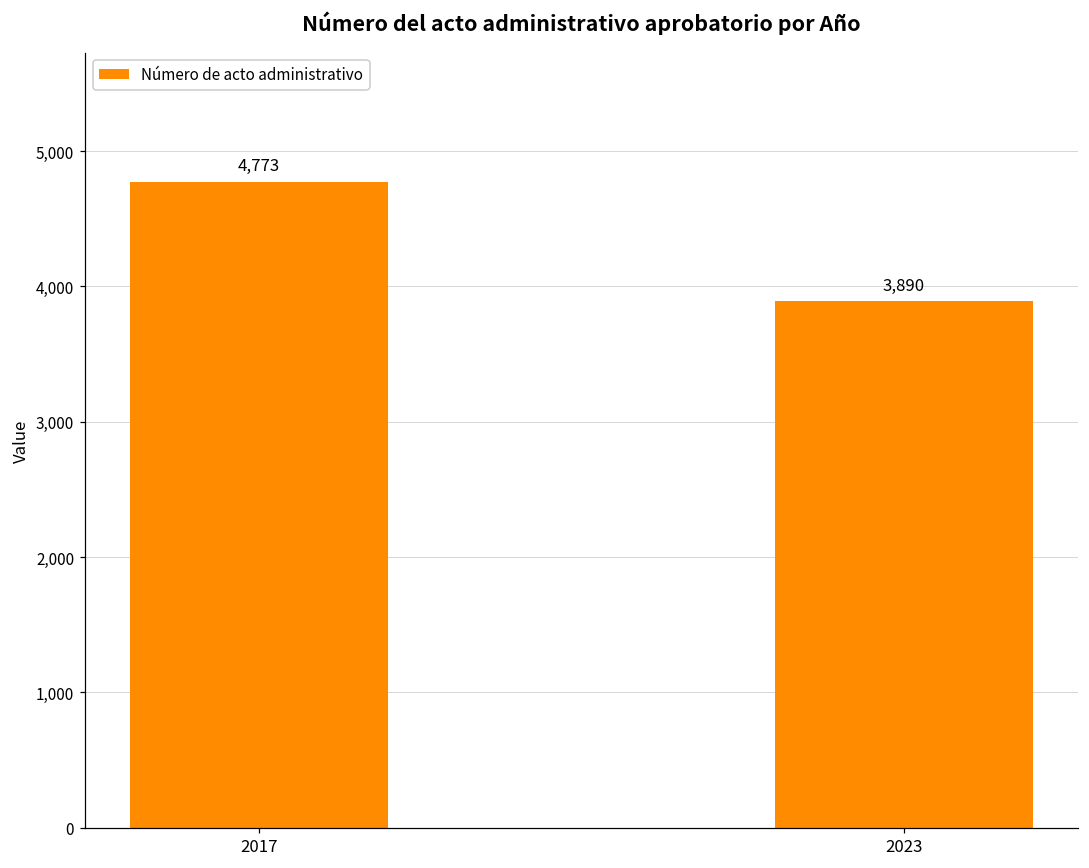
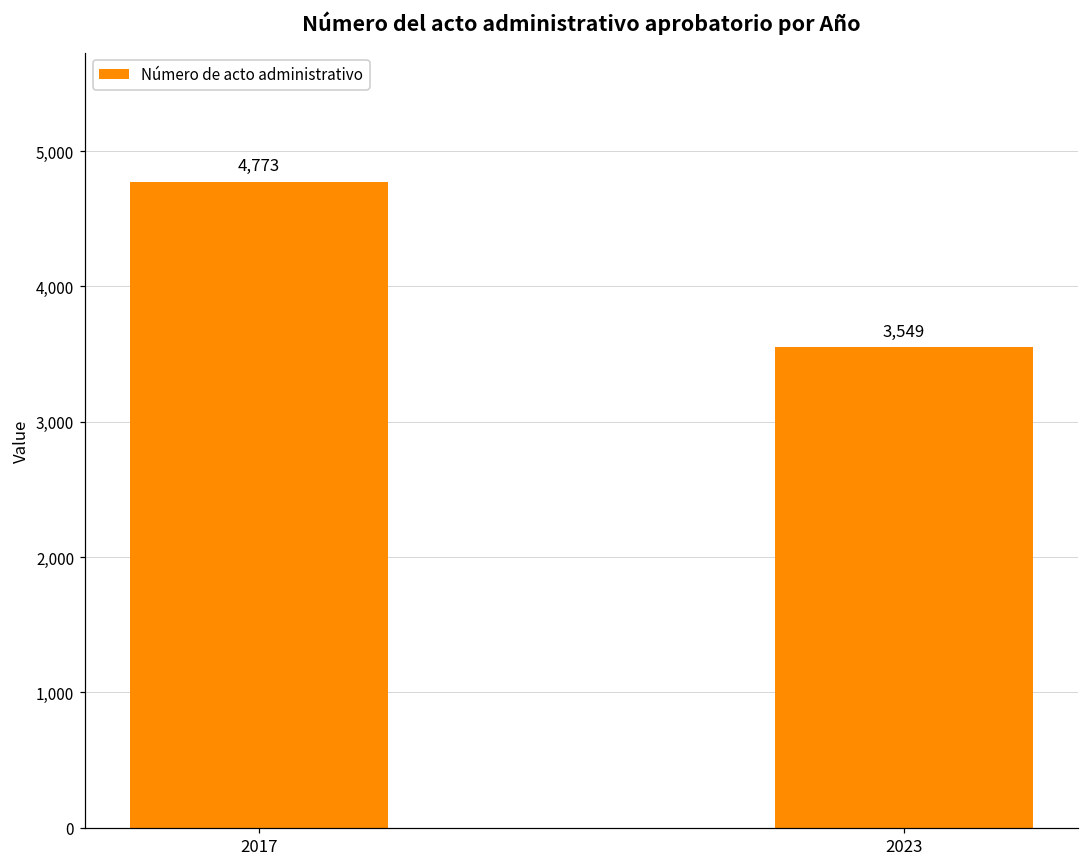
2023: 3,890 -> 3,549
